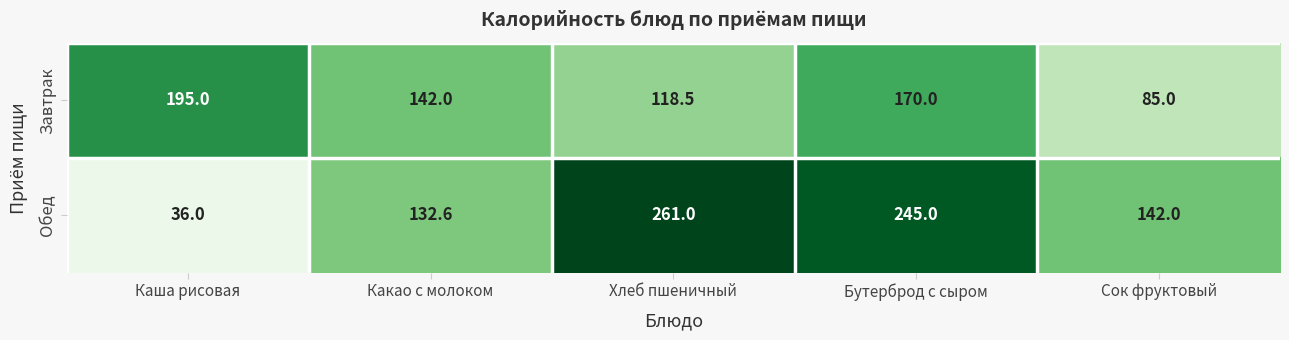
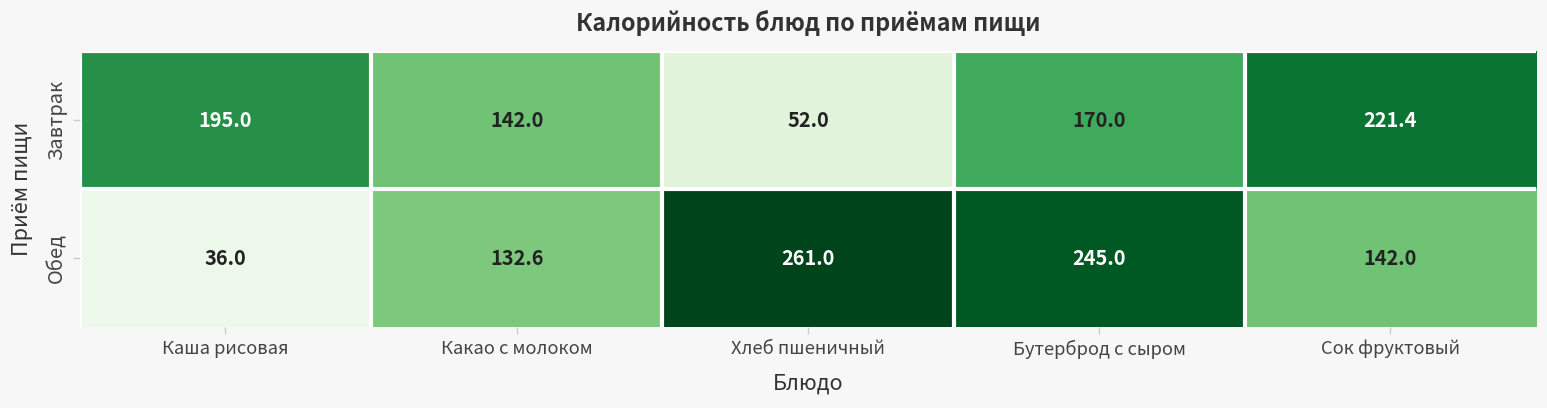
Завтрак, Хлеб пшеничный: 118.5 -> 52.0
Завтрак, Сок фруктовый: 85.0 -> 221.4
